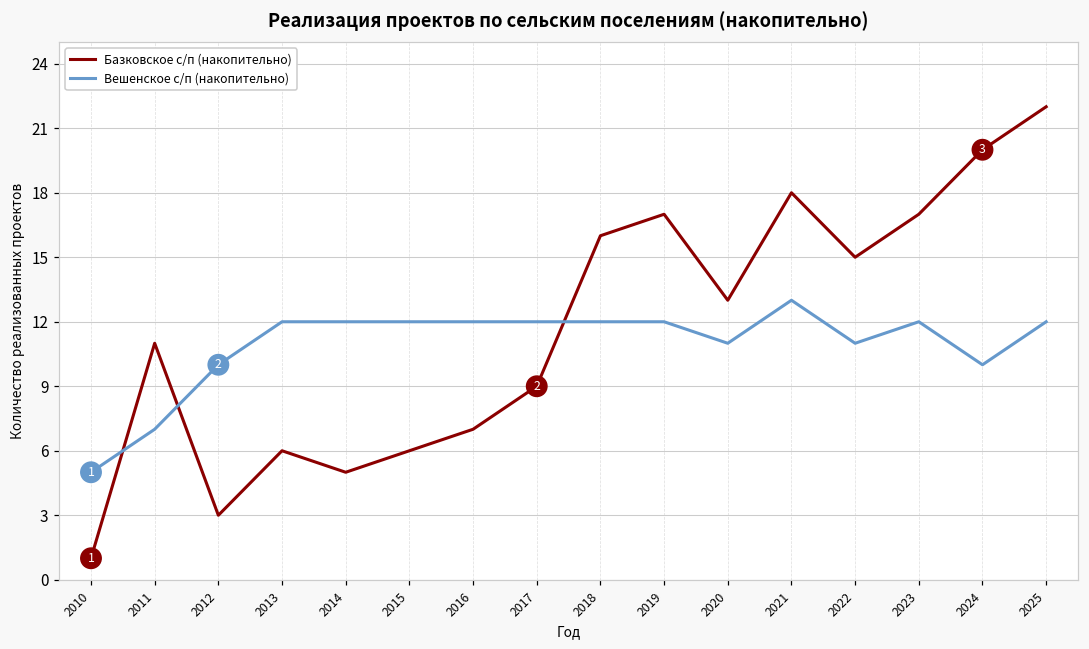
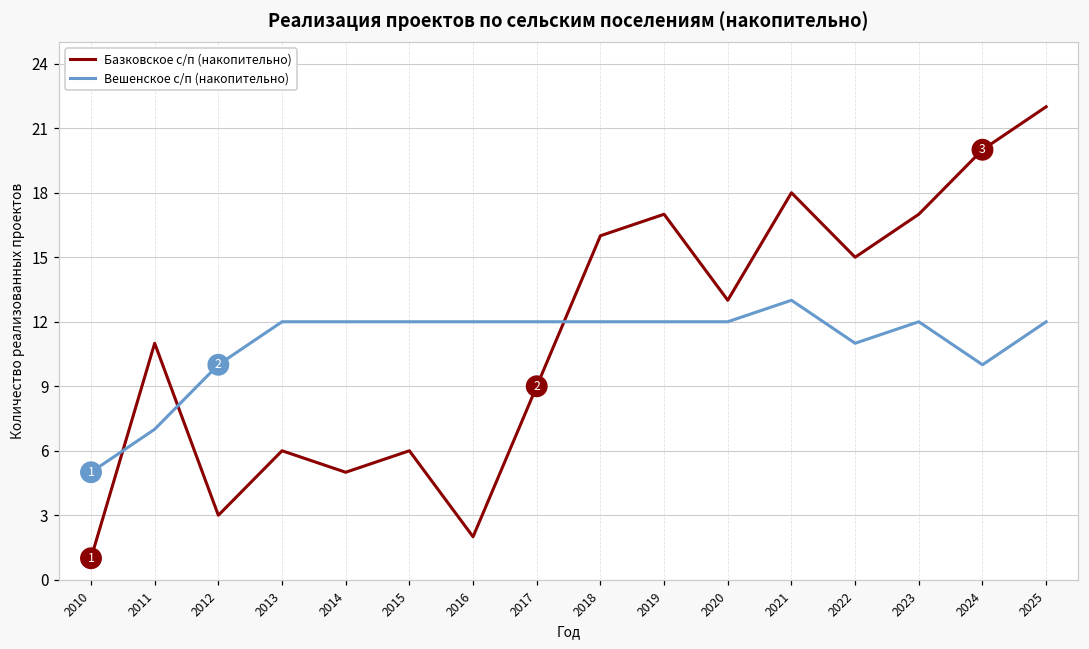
Базковское с/п (накопительно), 2016: 7 -> 2
Вешенское с/п (накопительно), 2020: 11 -> 12
